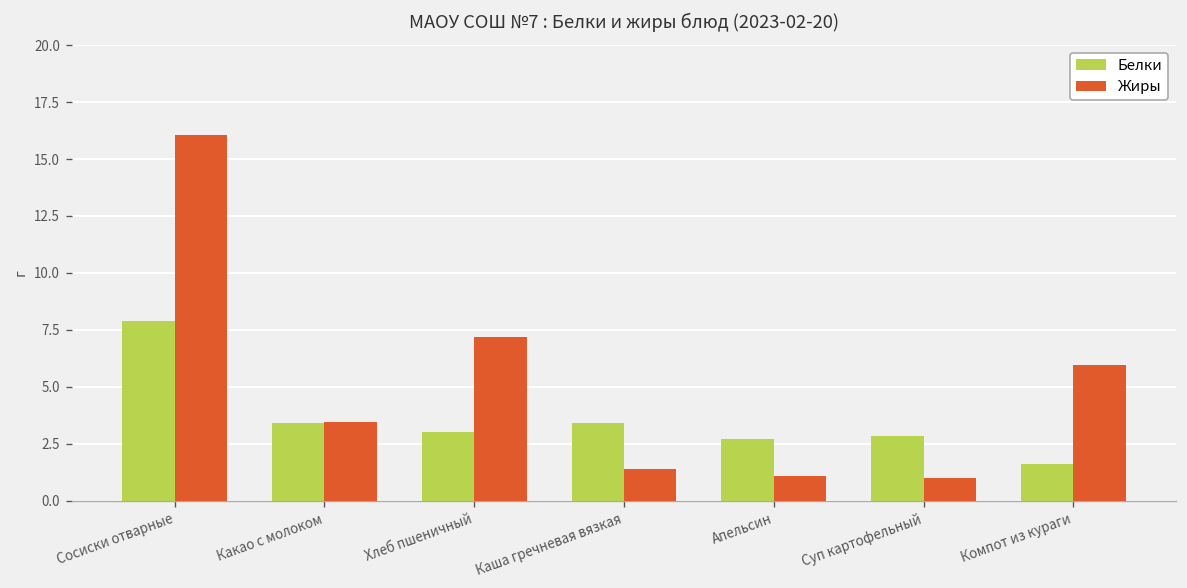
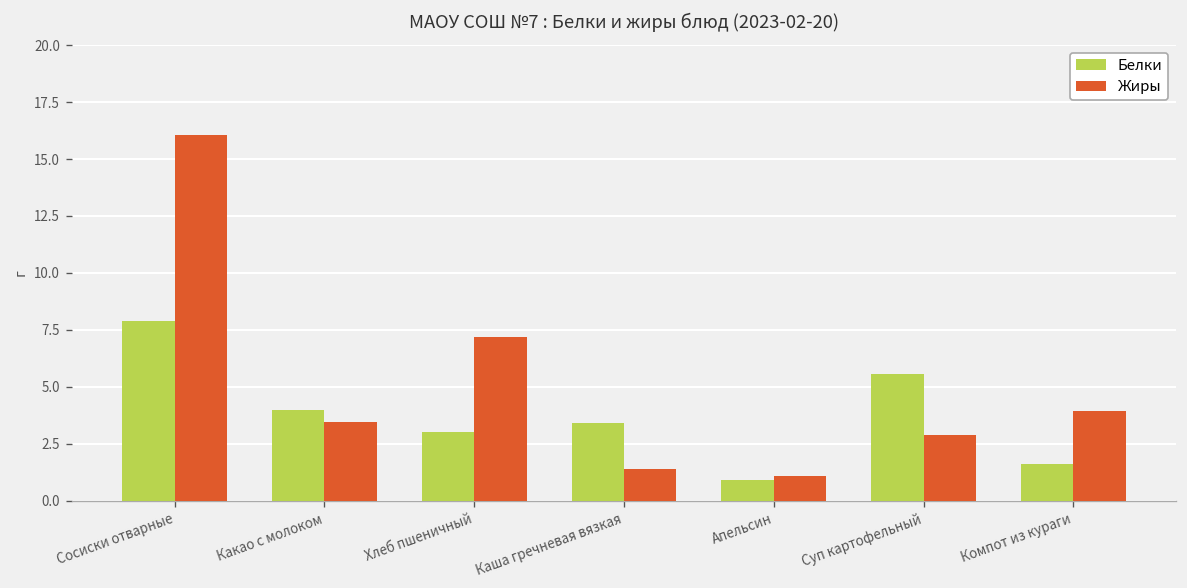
Белки, Какао с молоком: 3.4 -> 4.0
Белки, Апельсин: 2.7 -> 0.9
Белки, Суп картофельный: 2.8 -> 5.5
Жиры, Суп картофельный: 1.0 -> 2.9
Жиры, Компот из кураги: 6.0 -> 3.9
